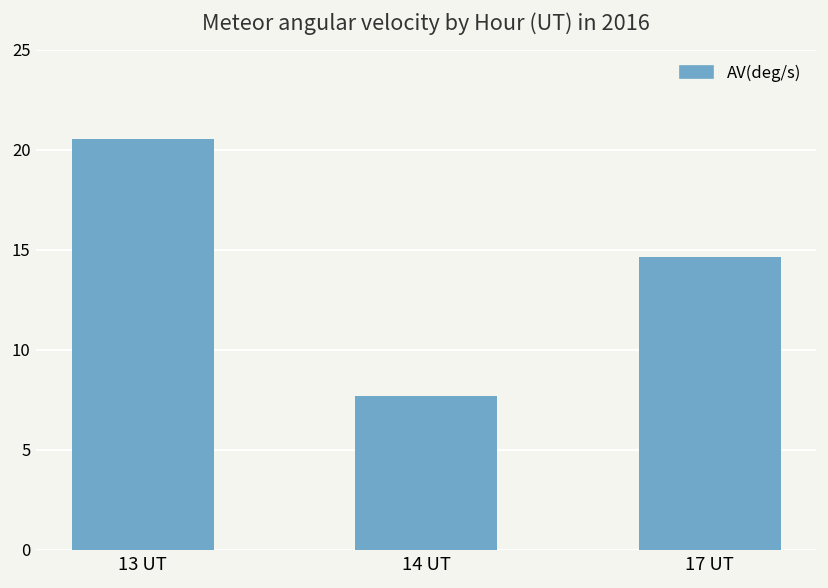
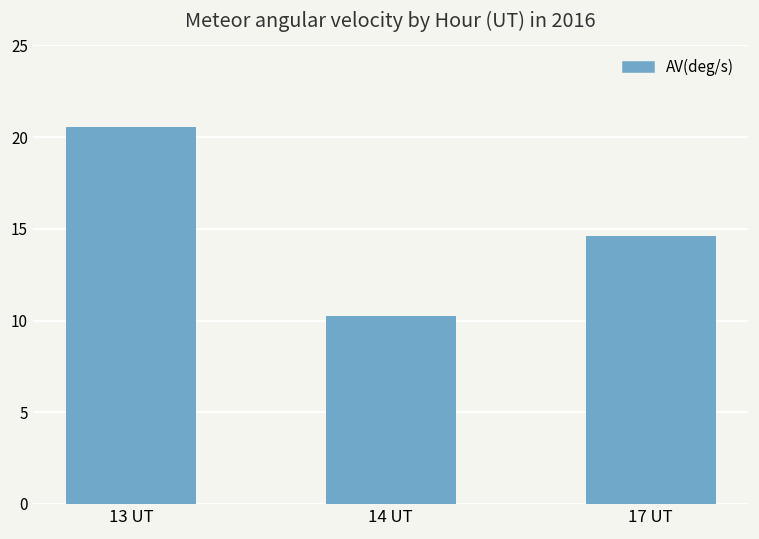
14 UT: 7.7 -> 10.2
